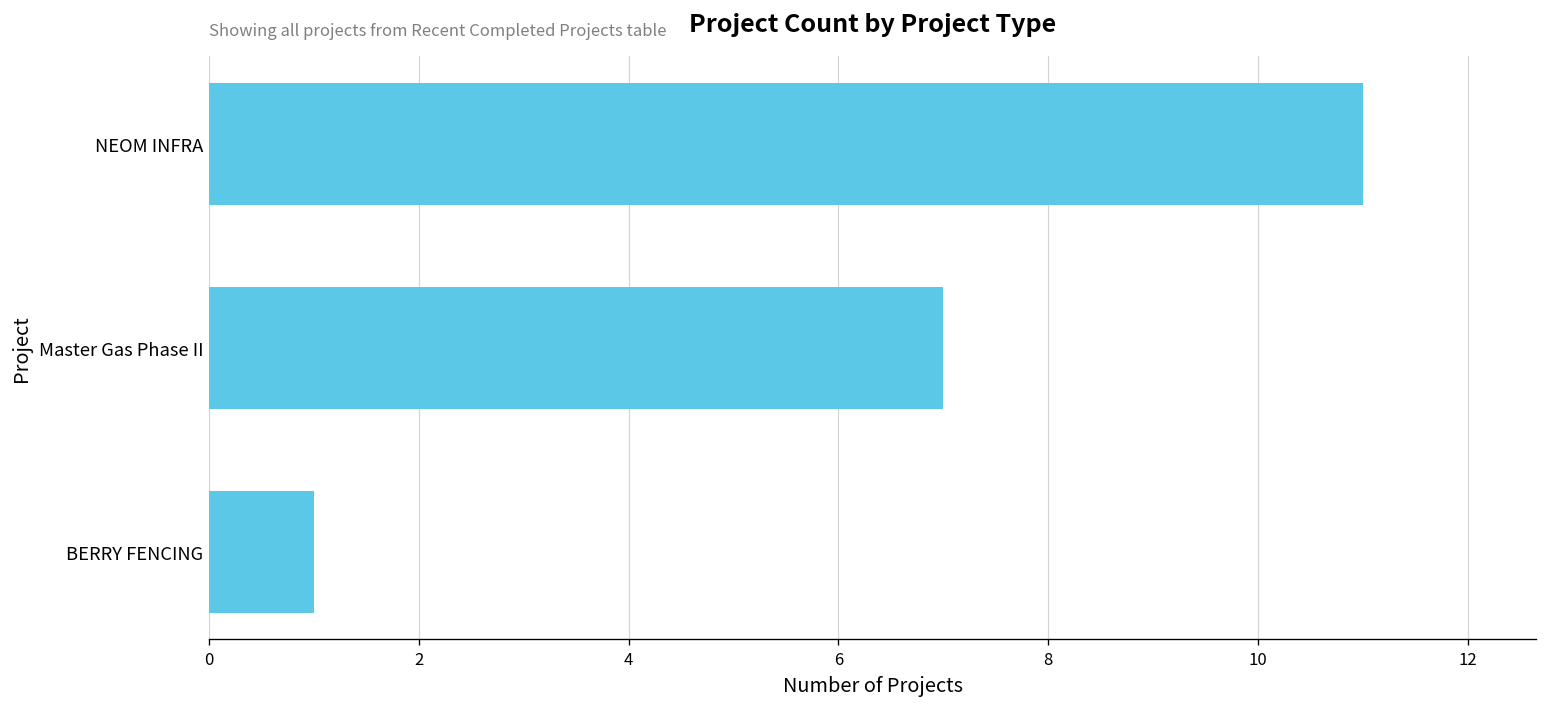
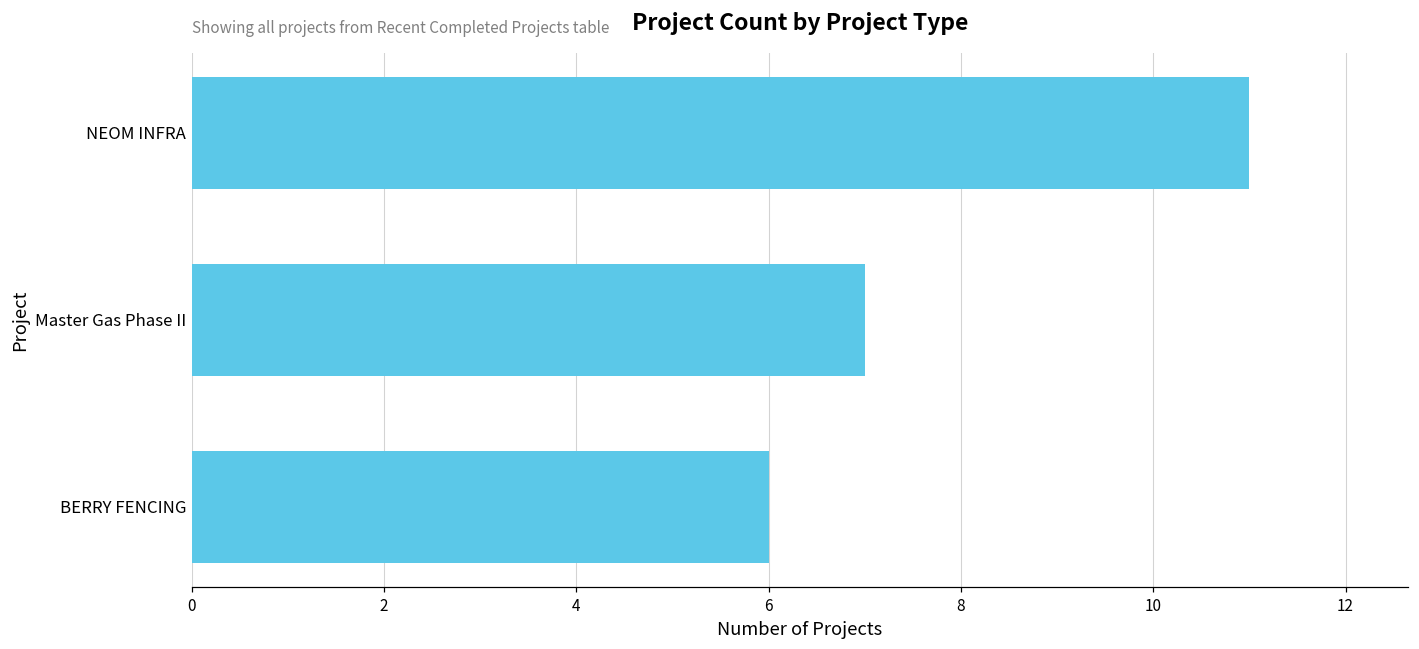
BERRY FENCING: 1 -> 6
